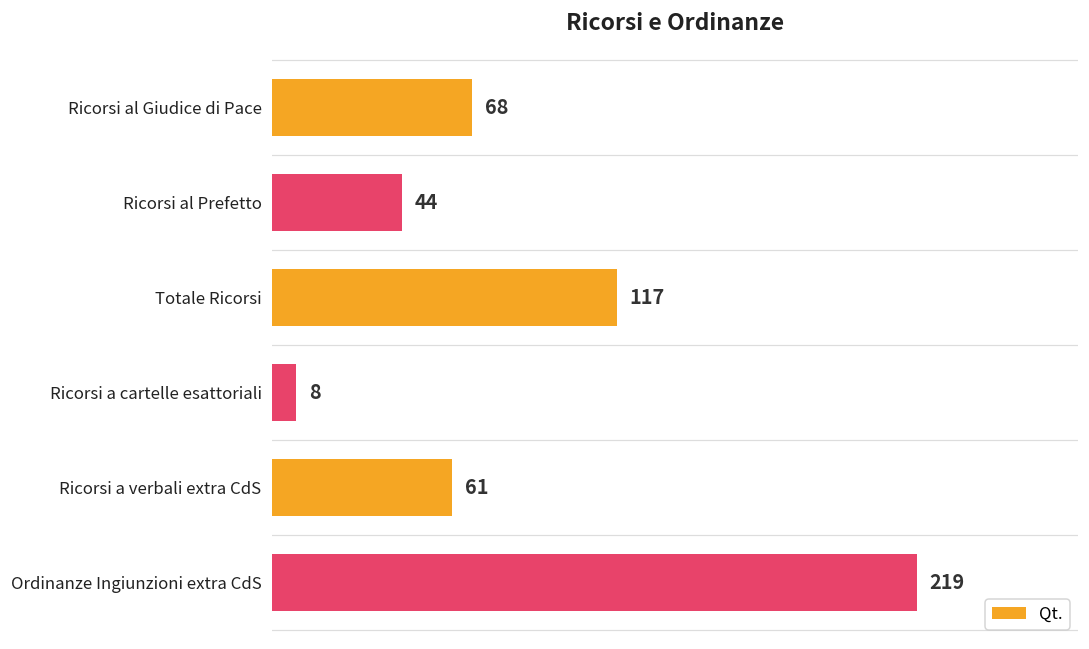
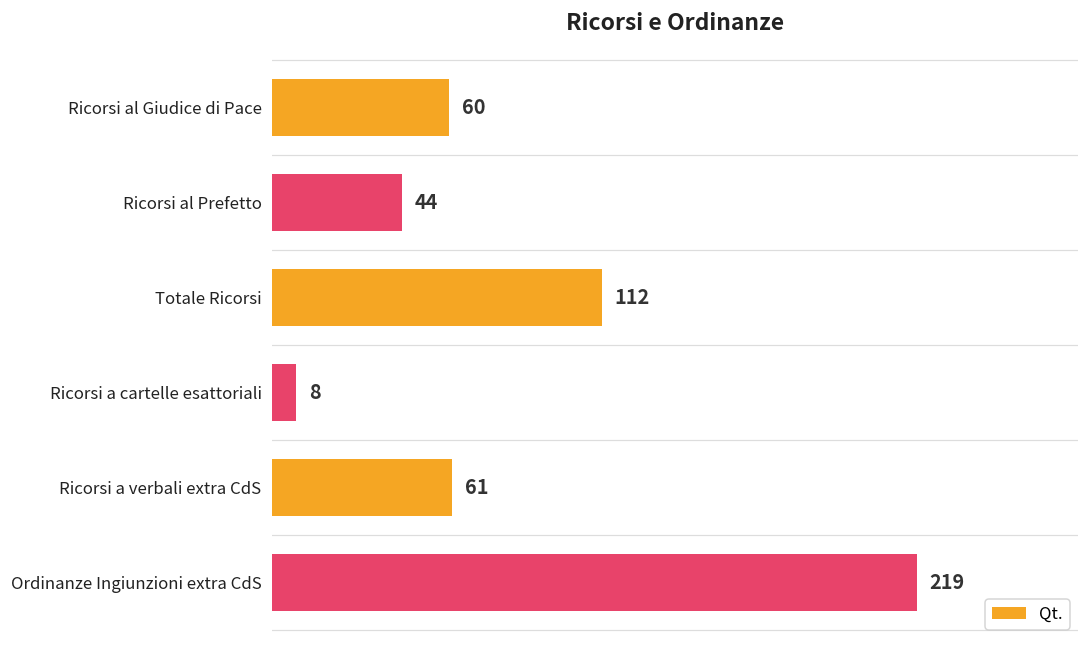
Ricorsi al Giudice di Pace: 68 -> 60
Totale Ricorsi: 117 -> 112
